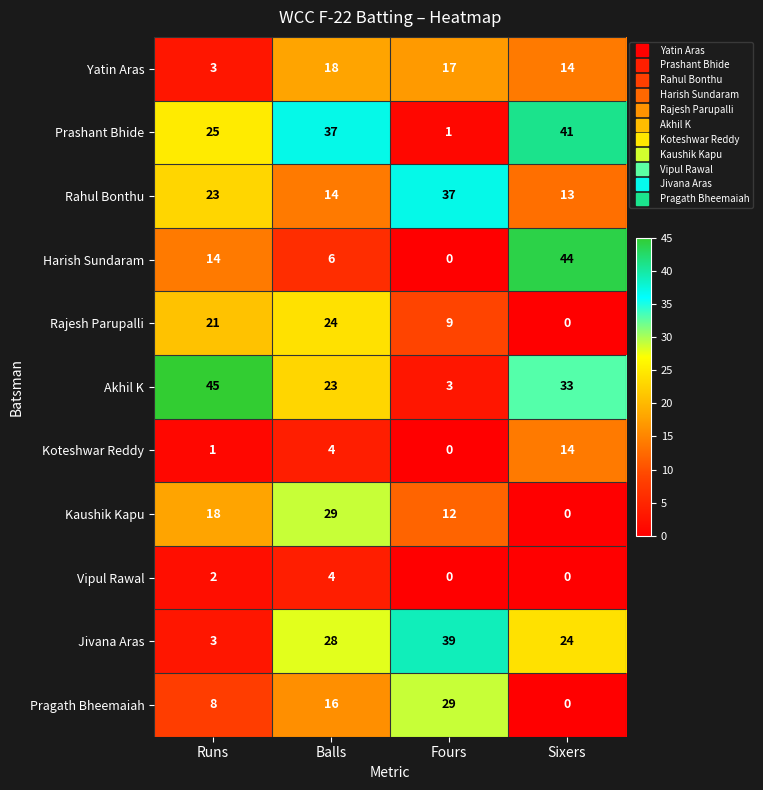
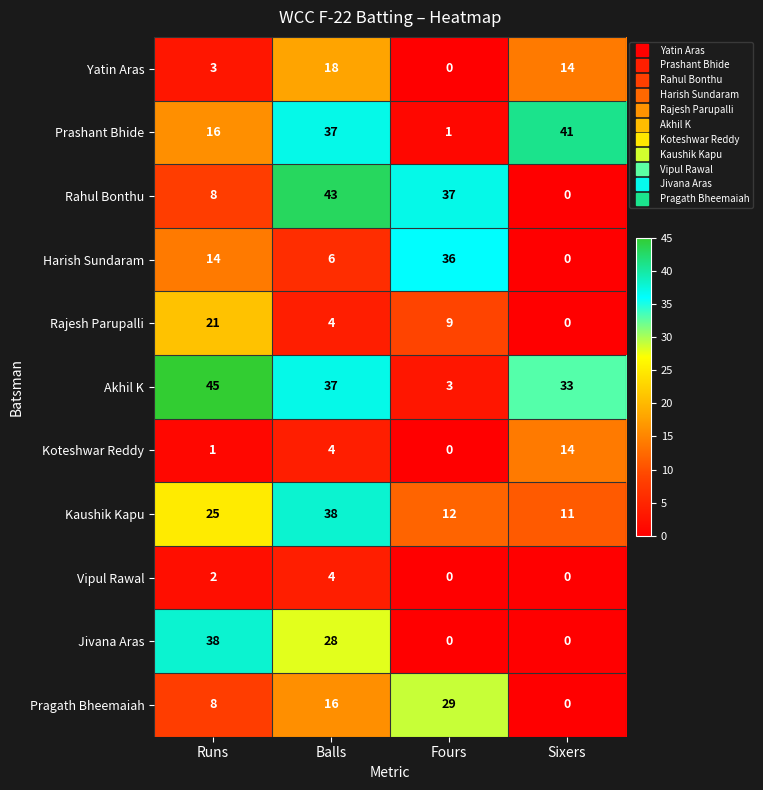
Yatin Aras, Fours: 17 -> 0
Prashant Bhide, Runs: 25 -> 16
Rahul Bonthu, Runs: 23 -> 8
Rahul Bonthu, Balls: 14 -> 43
Rahul Bonthu, Sixers: 13 -> 0
Harish Sundaram, Fours: 0 -> 36
Harish Sundaram, Sixers: 44 -> 0
Rajesh Parupalli, Balls: 24 -> 4
Akhil K, Balls: 23 -> 37
Kaushik Kapu, Runs: 18 -> 25
Kaushik Kapu, Balls: 29 -> 38
Kaushik Kapu, Sixers: 0 -> 11
Jivana Aras, Runs: 3 -> 38
Jivana Aras, Fours: 39 -> 0
Jivana Aras, Sixers: 24 -> 0
